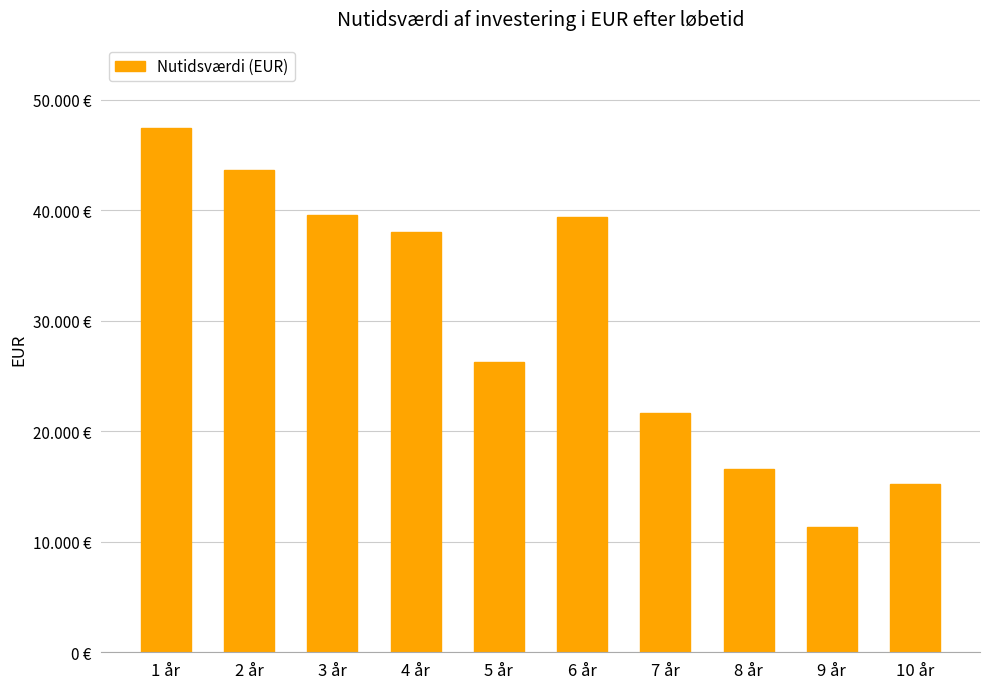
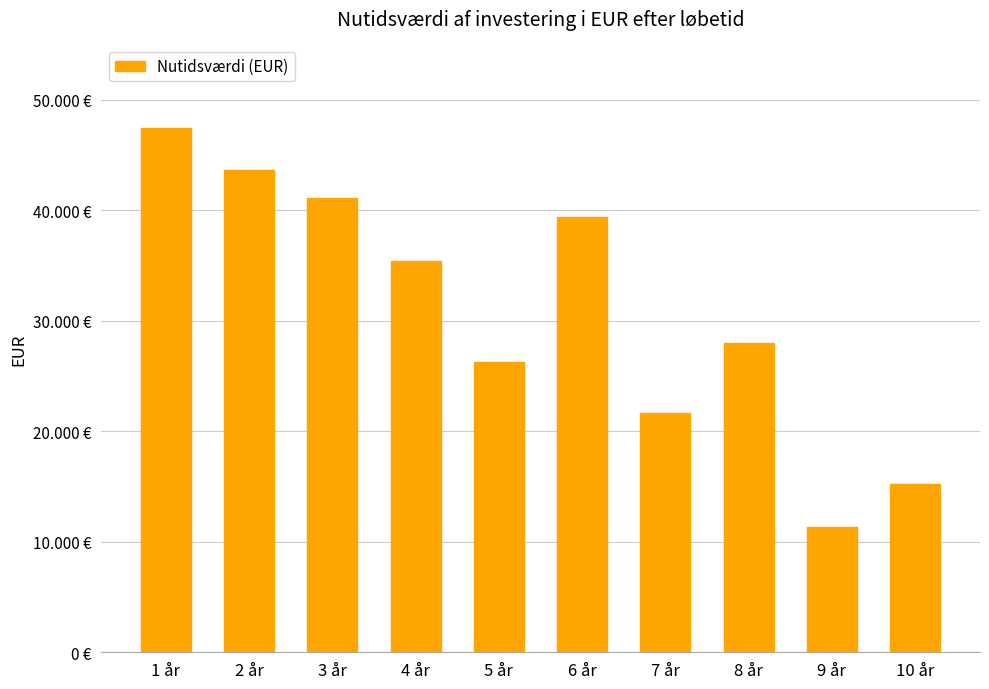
3 år: 39.6 € -> 41.1 €
4 år: 38.0 € -> 35.4 €
8 år: 16.6 € -> 28.0 €
